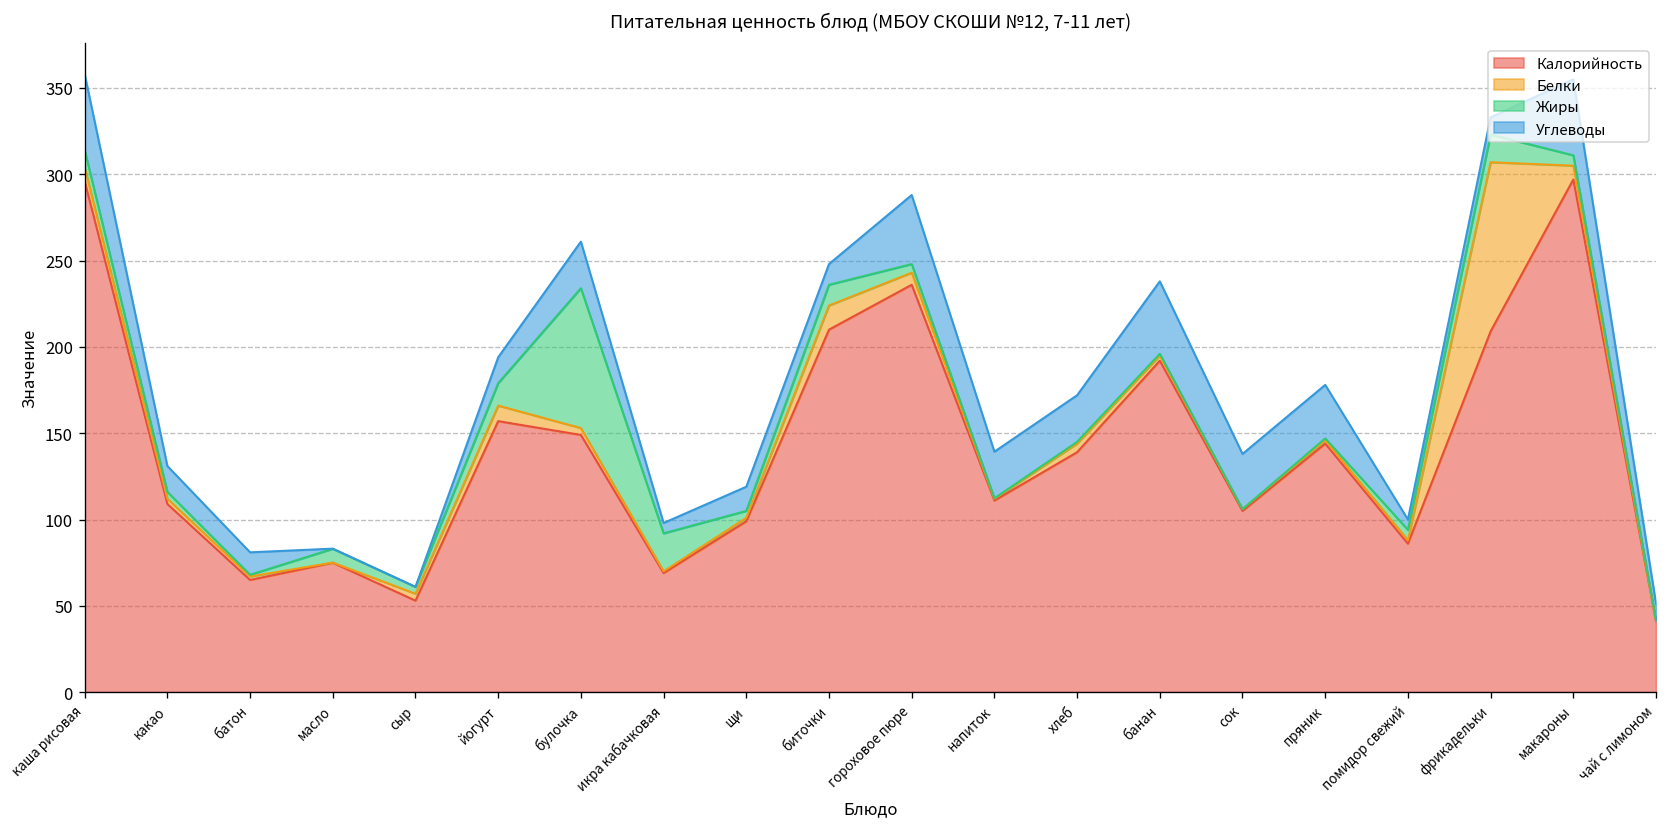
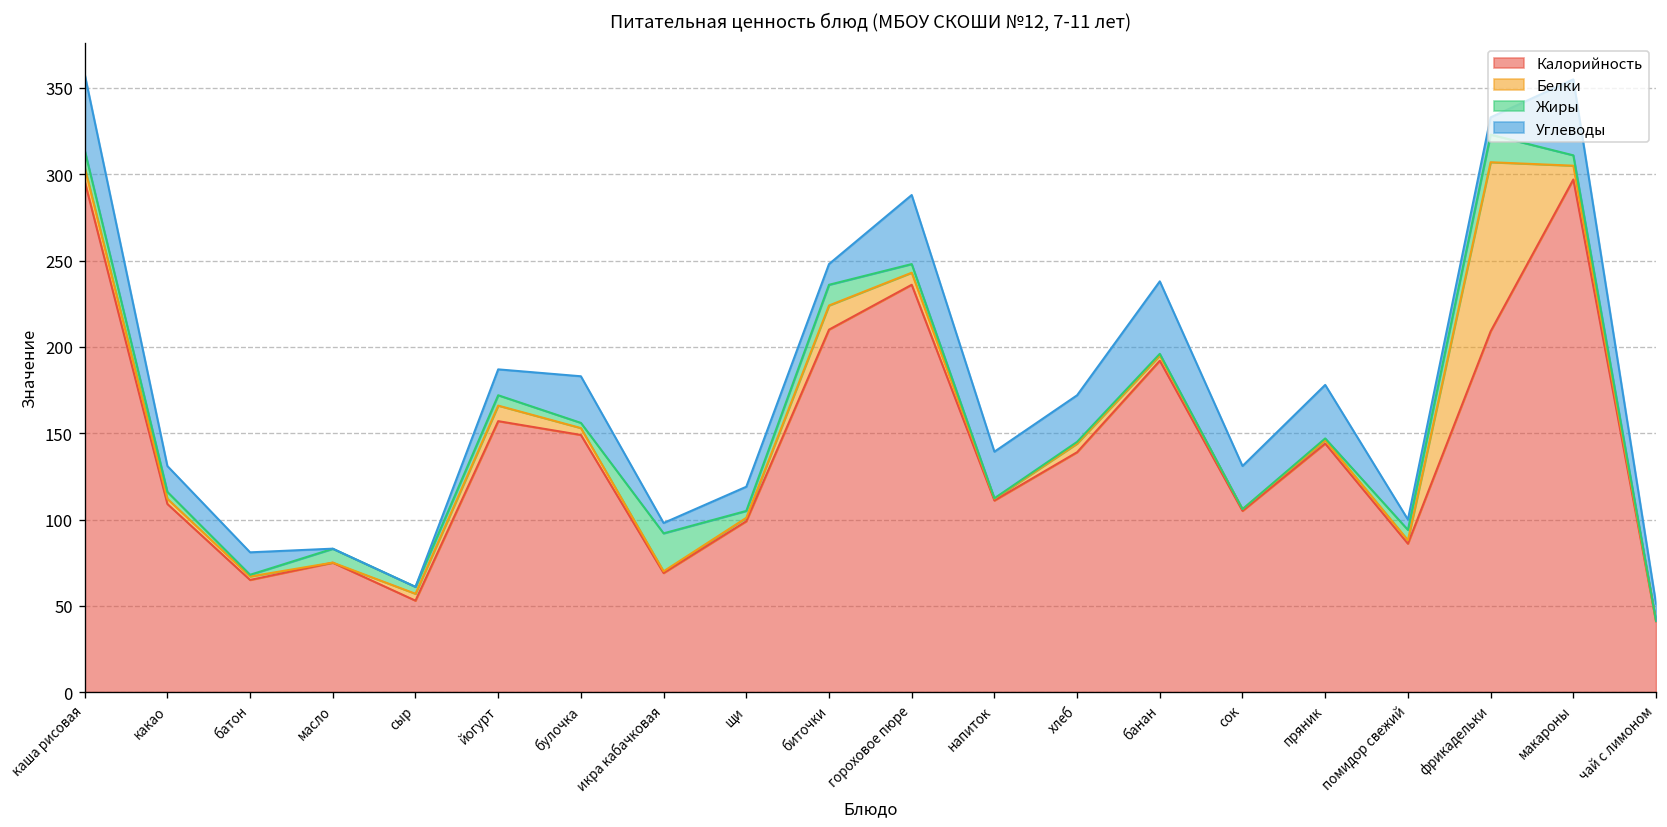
Жиры, йогурт: 13 -> 6
Жиры, булочка: 81 -> 3
Углеводы, сок: 32 -> 25
